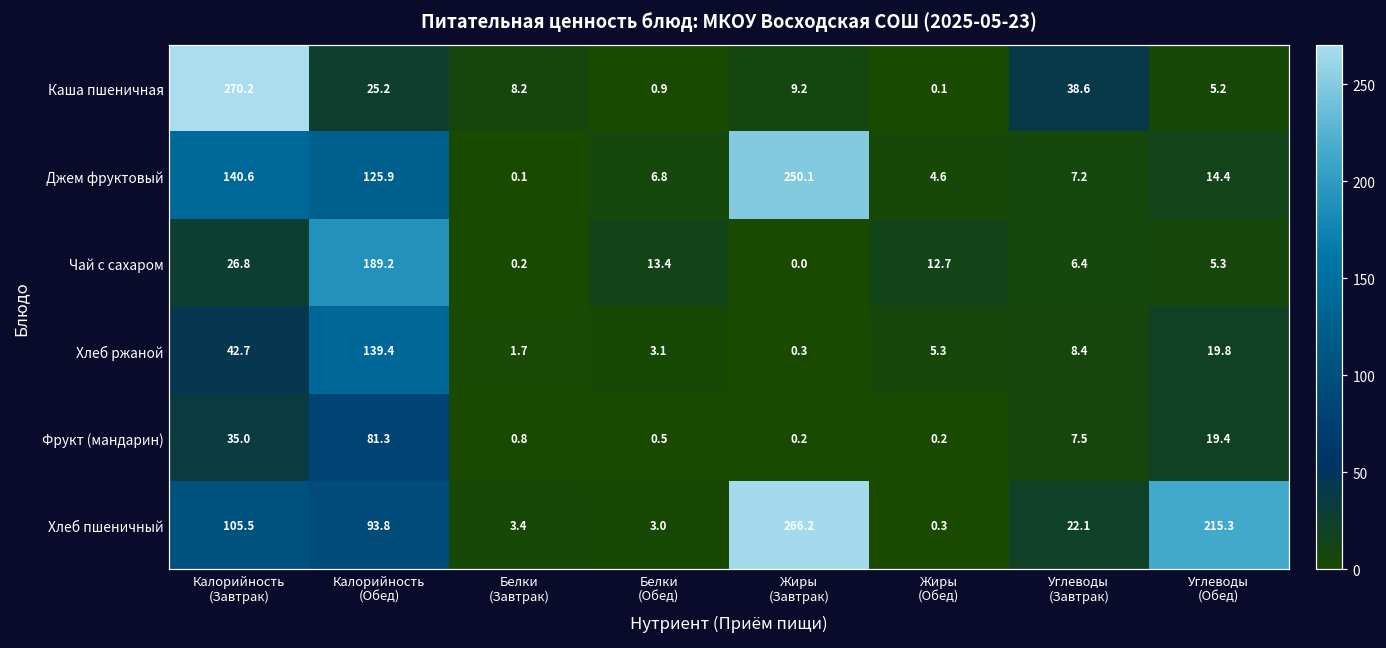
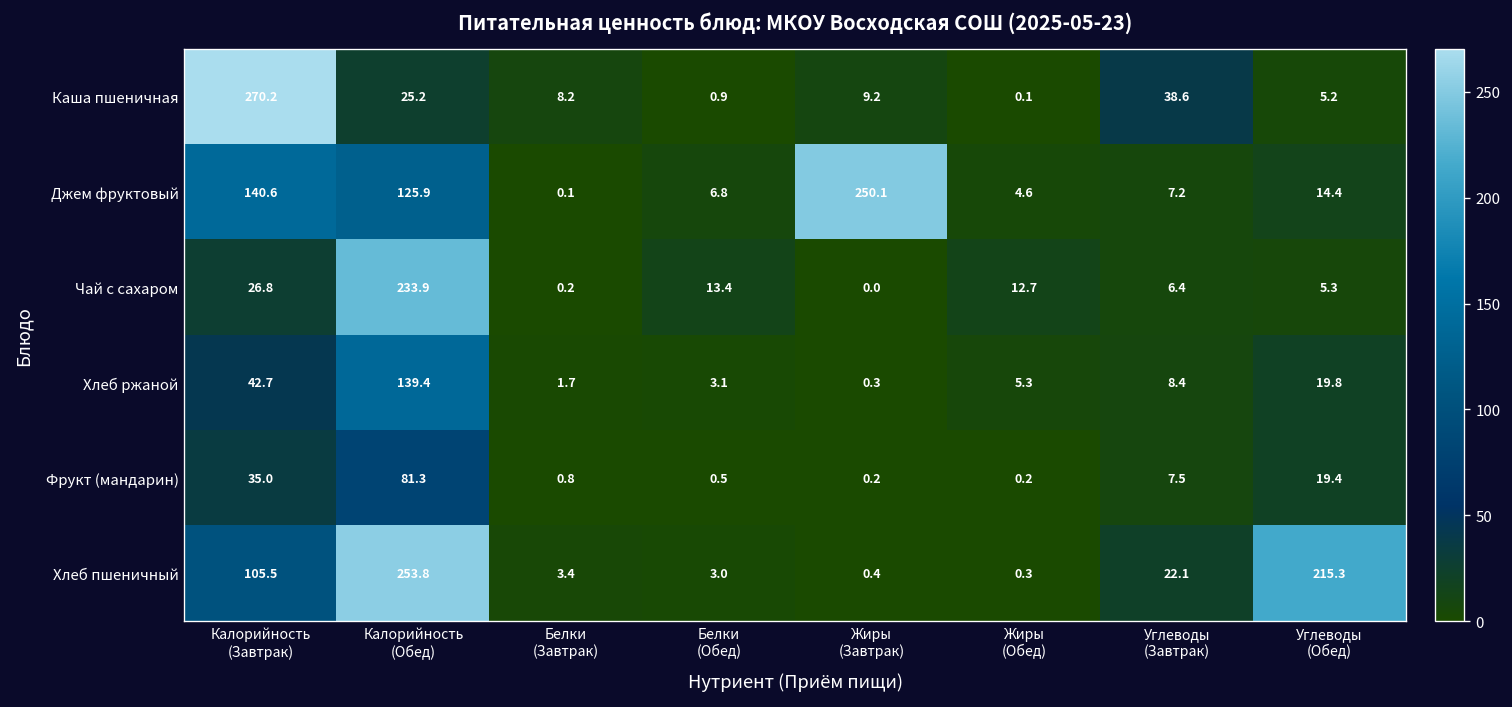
Чай с сахаром, Калорийность (Обед): 189.2 -> 233.9
Хлеб пшеничный, Калорийность (Обед): 93.8 -> 253.8
Хлеб пшеничный, Жиры (Завтрак): 266.2 -> 0.4
